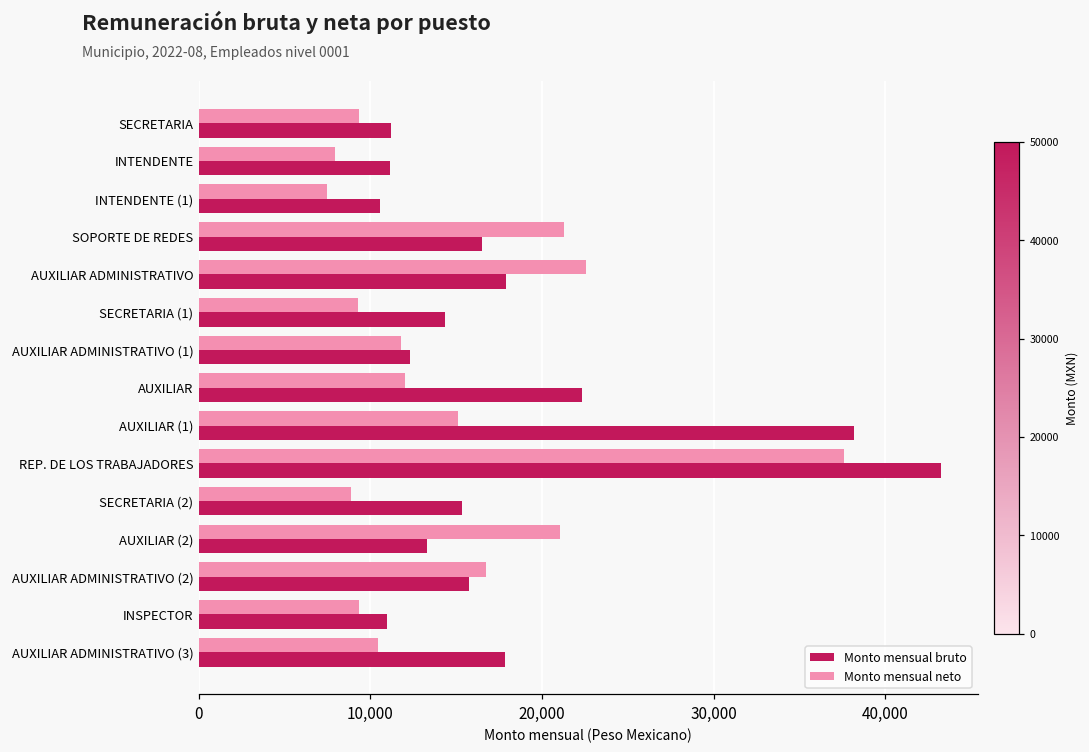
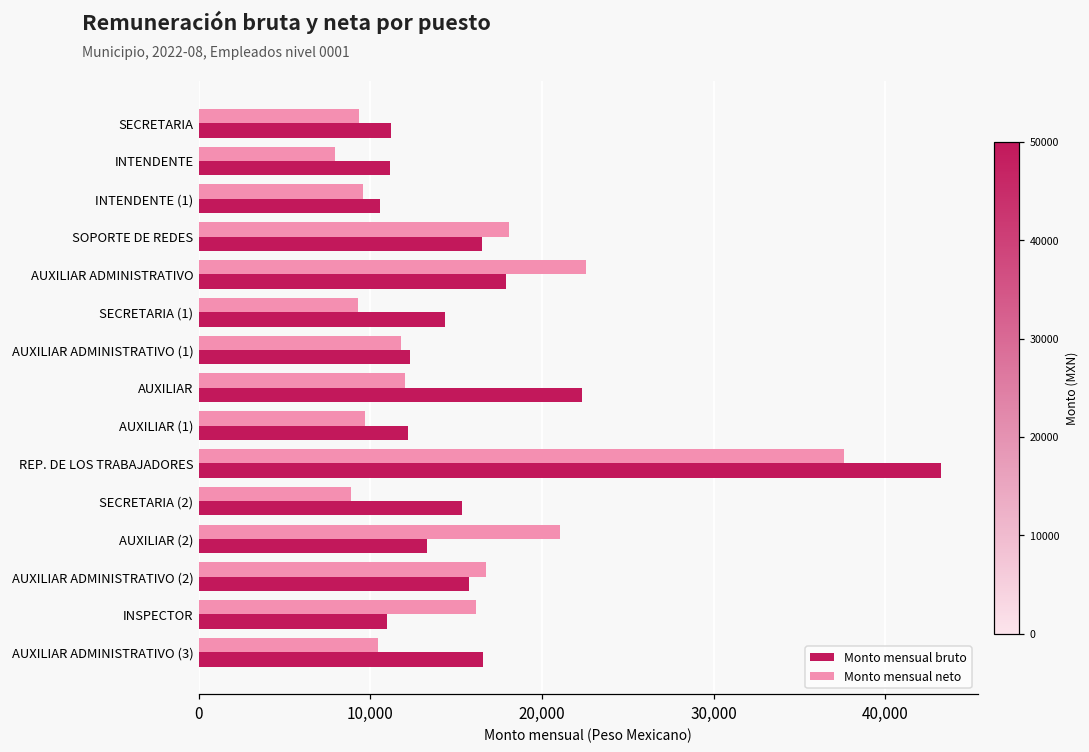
Monto mensual neto, INTENDENTE (1): 7,400 -> 9,500
Monto mensual neto, SOPORTE DE REDES: 21,300 -> 18,100
Monto mensual neto, AUXILIAR (1): 15,100 -> 9,700
Monto mensual bruto, AUXILIAR (1): 38,200 -> 12,200
Monto mensual neto, INSPECTOR: 9,300 -> 16,200
Monto mensual bruto, AUXILIAR ADMINISTRATIVO (3): 17,800 -> 16,500
